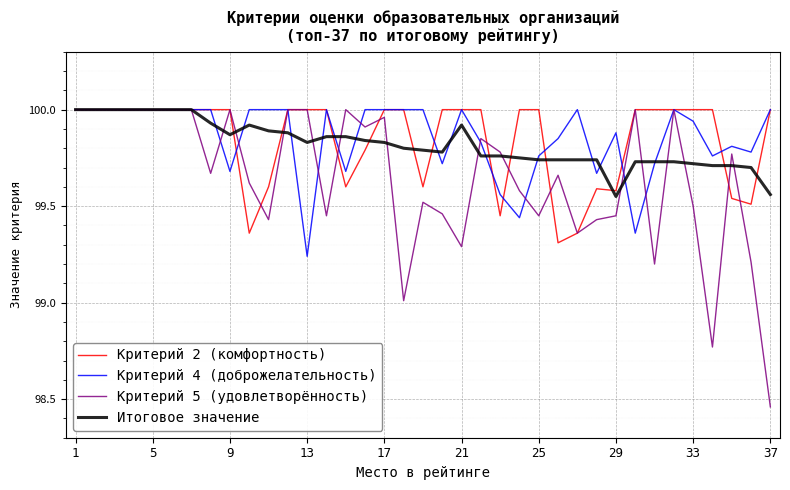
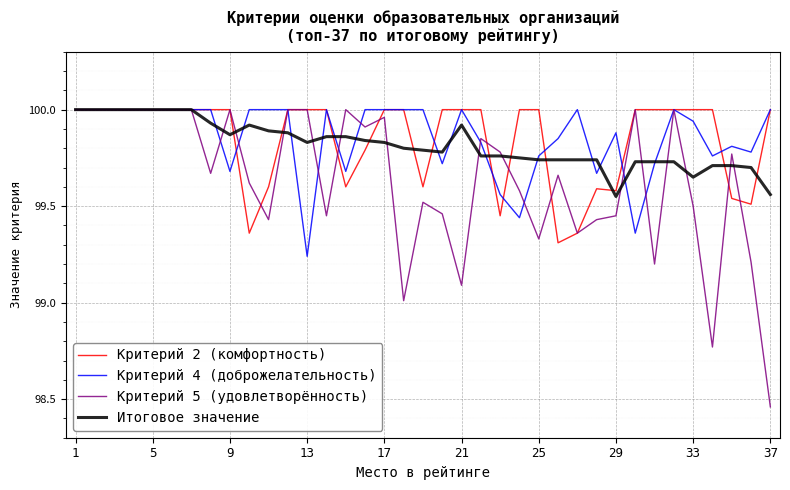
Критерий 5 (удовлетворённость), 21: 99.29 -> 99.09
Критерий 5 (удовлетворённость), 25: 99.45 -> 99.33
Итоговое значение, 33: 99.72 -> 99.65
